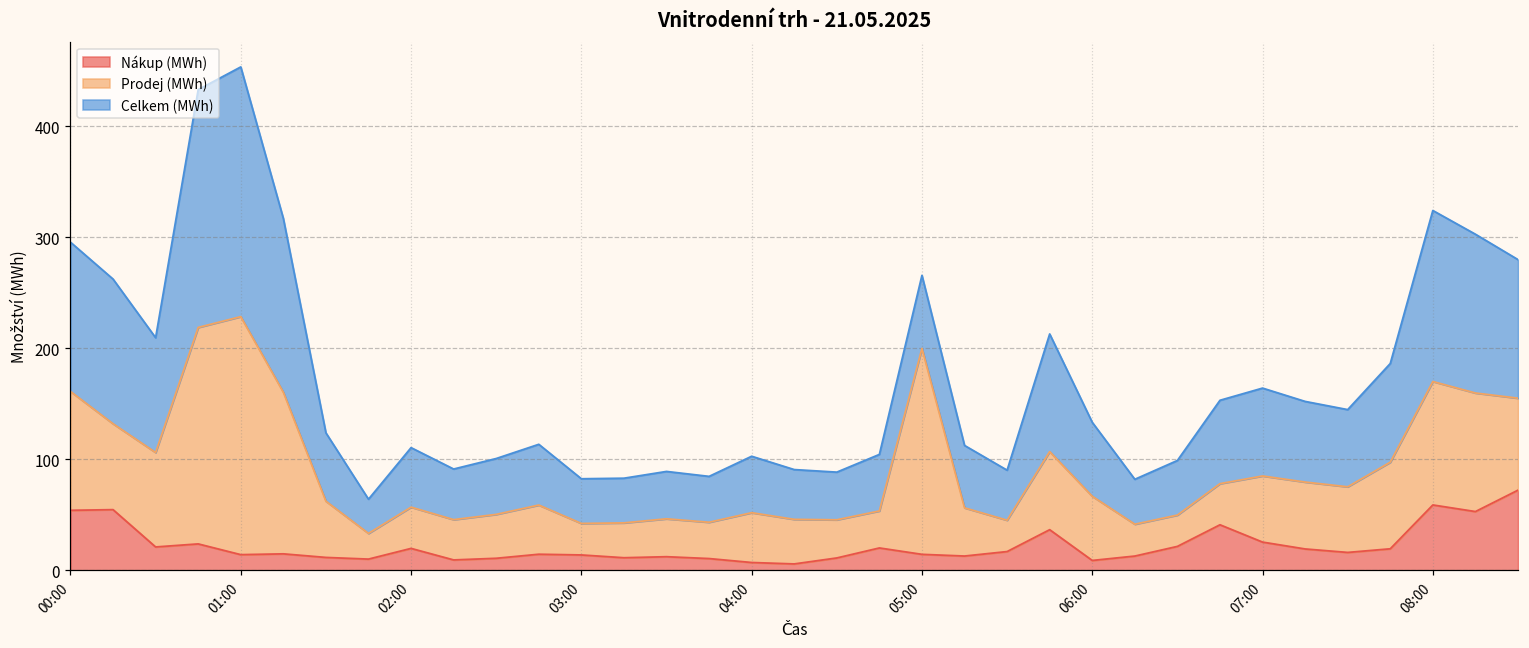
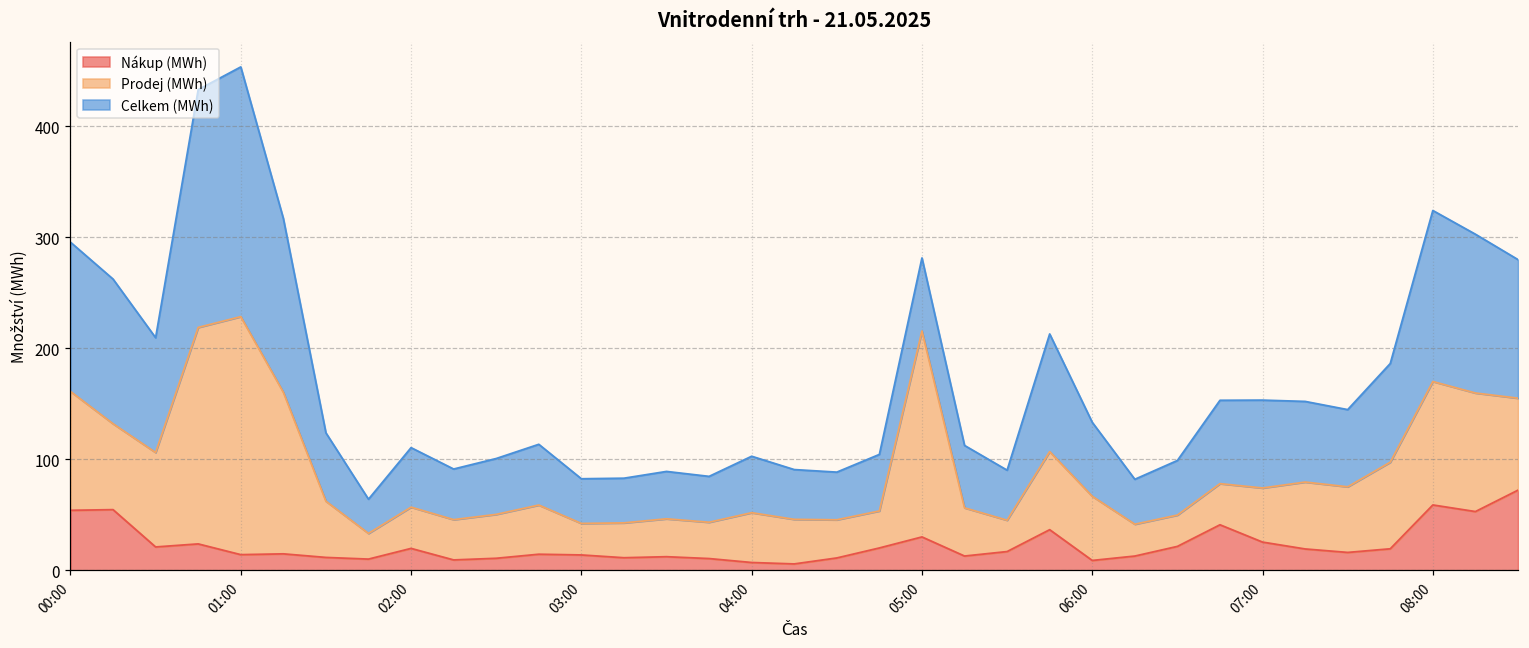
Nákup (MWh), 05:00: 14 -> 30
Prodej (MWh), 07:00: 60 -> 49
